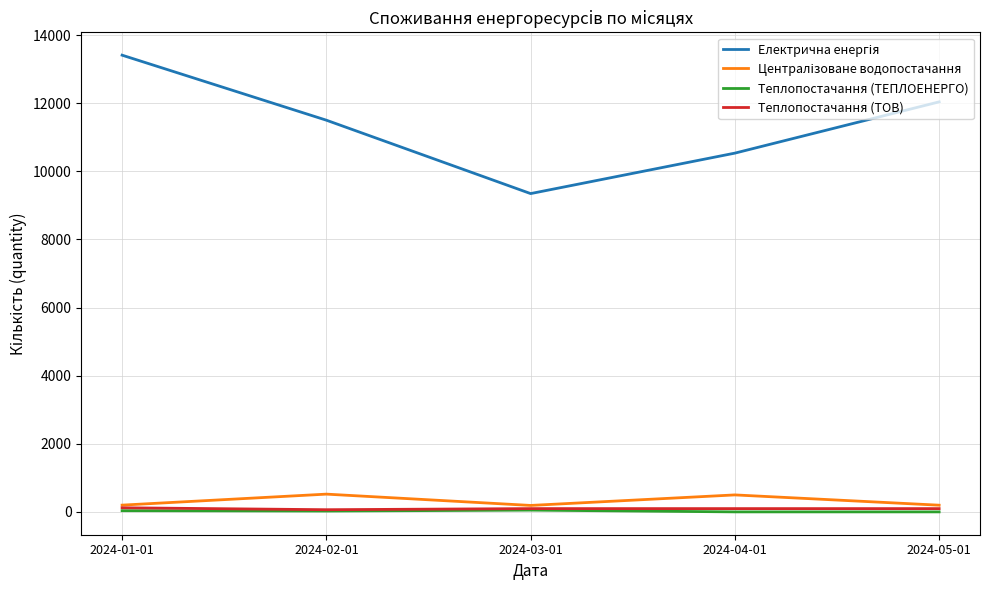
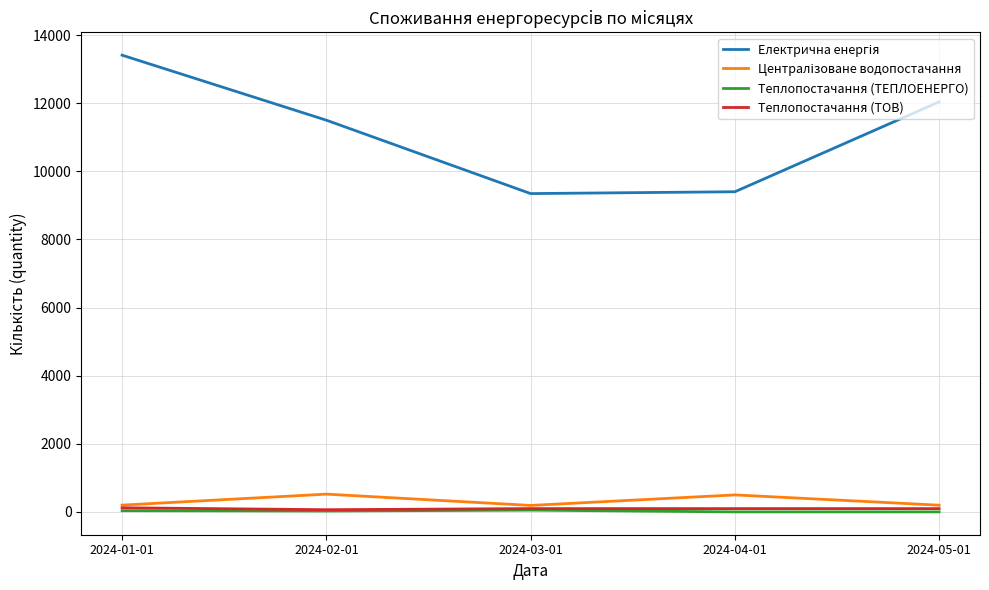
Електрична енергія, 2024-04-01: 10500 -> 9400
